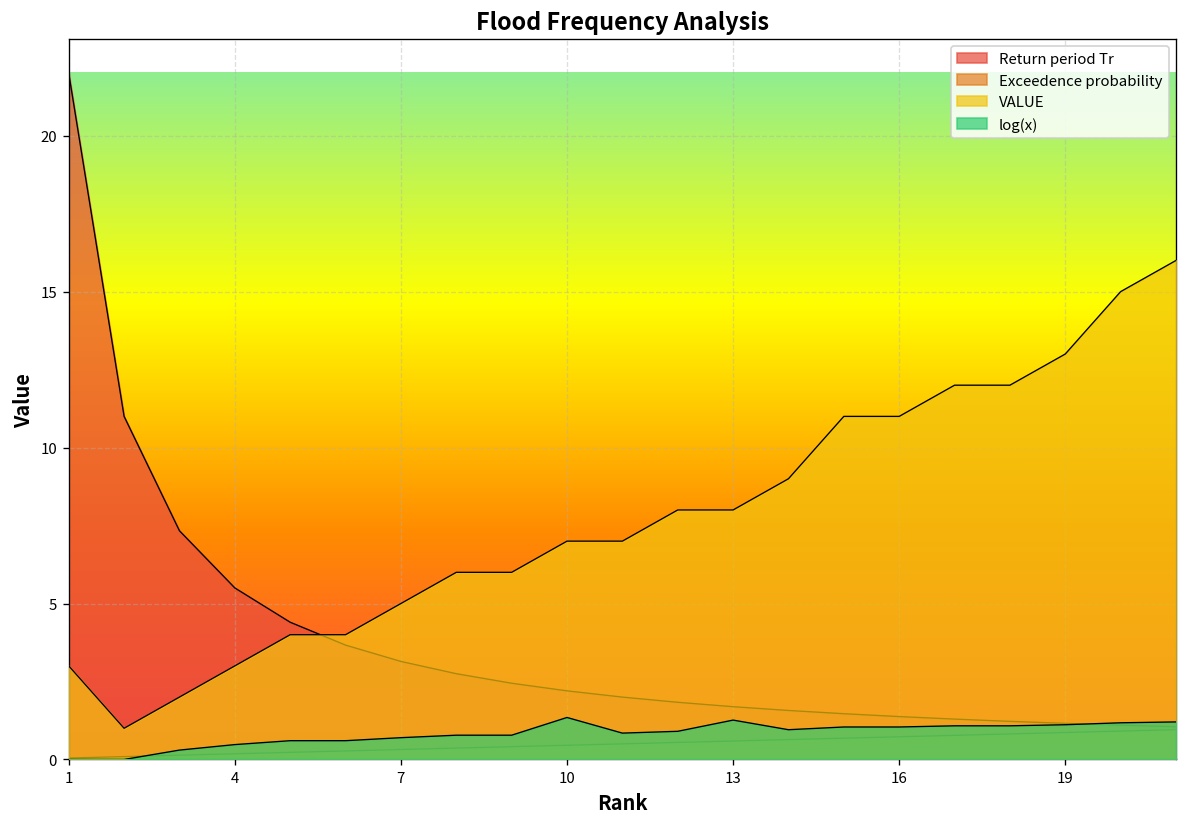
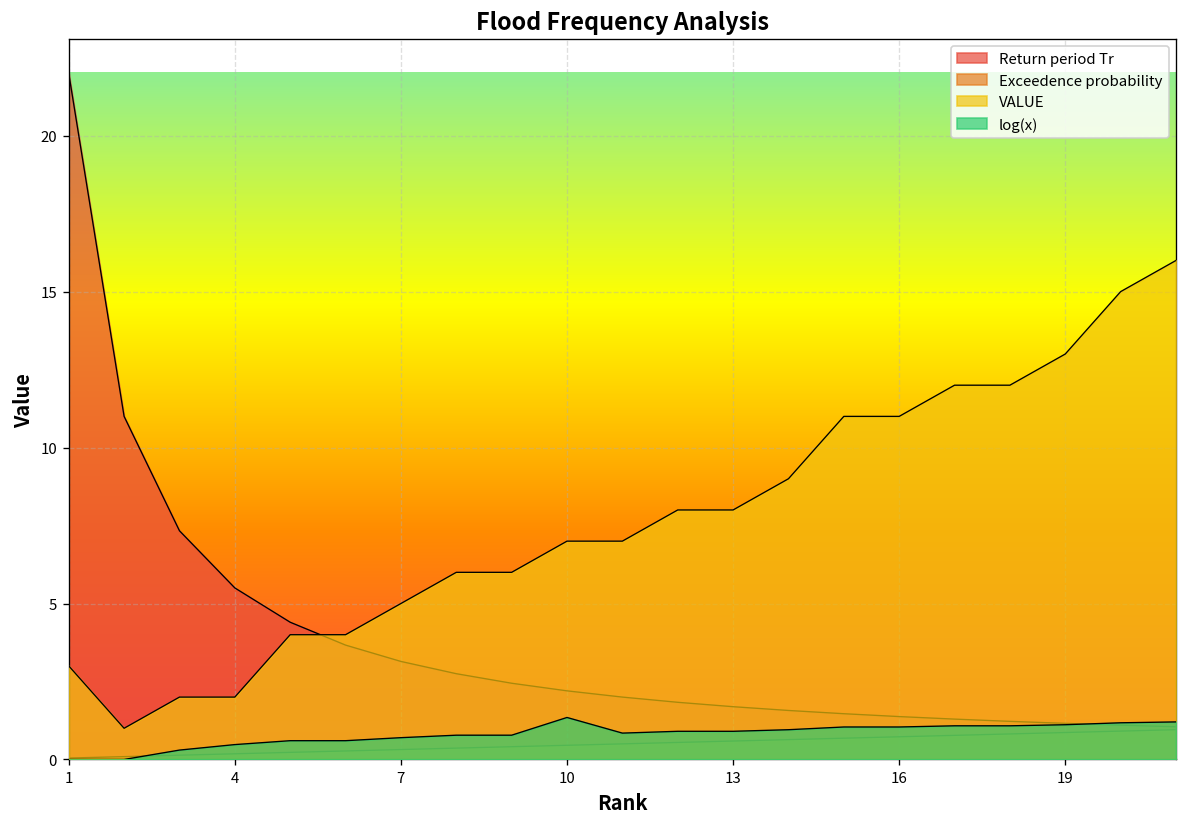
VALUE, 4: 3 -> 2
log(x), 13: 1.3 -> 0.9
